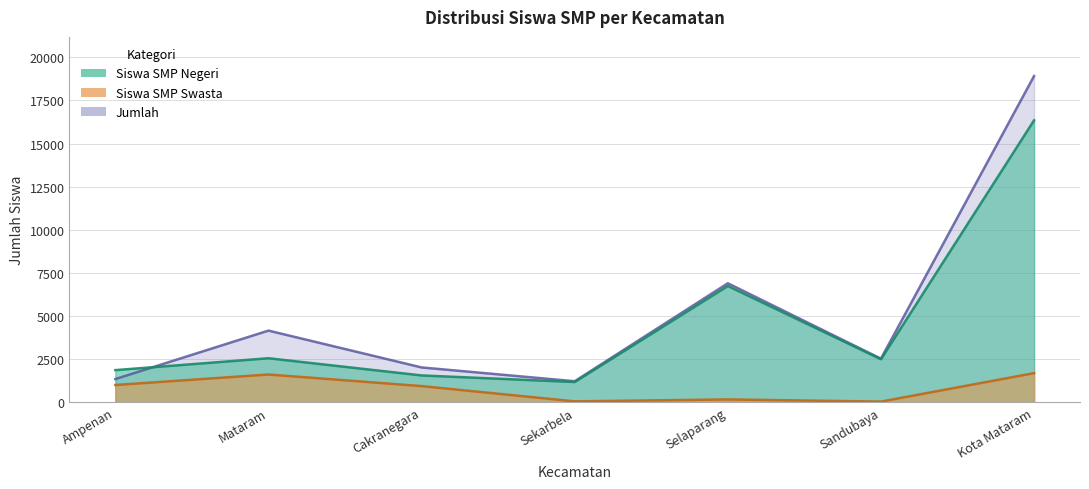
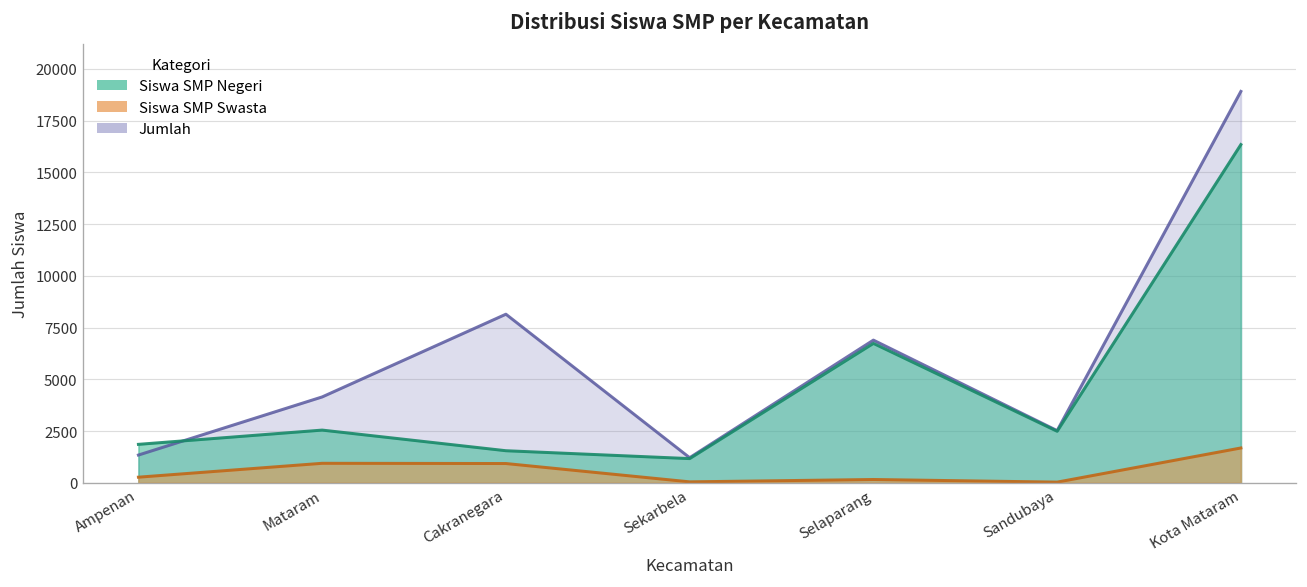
Siswa SMP Swasta, Ampenan: 1000 -> 300
Siswa SMP Swasta, Mataram: 1600 -> 900
Jumlah, Cakranegara: 2000 -> 8100
